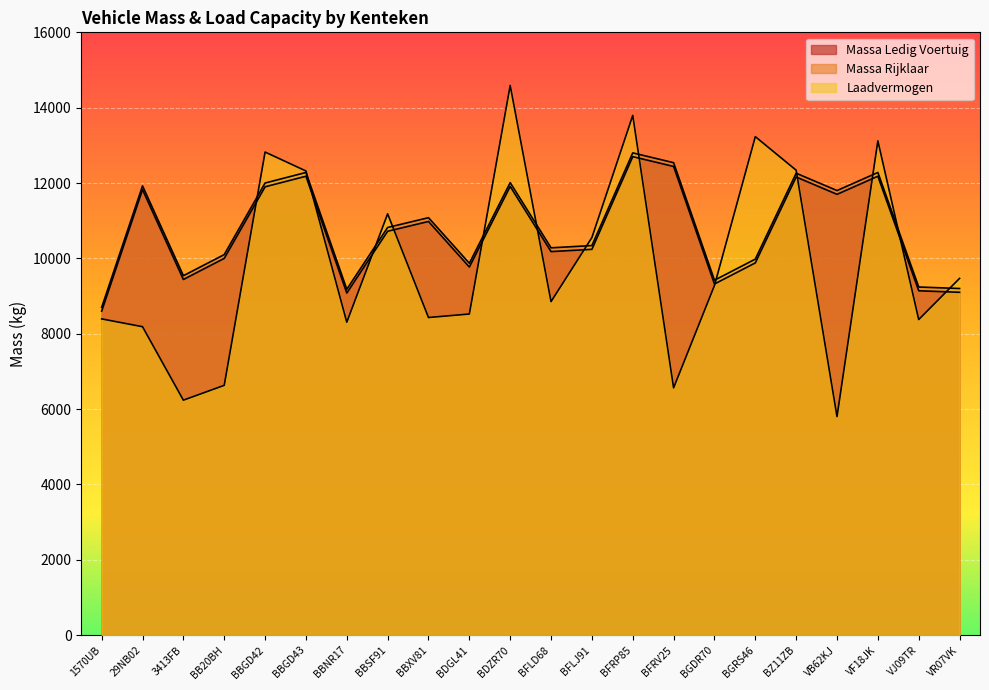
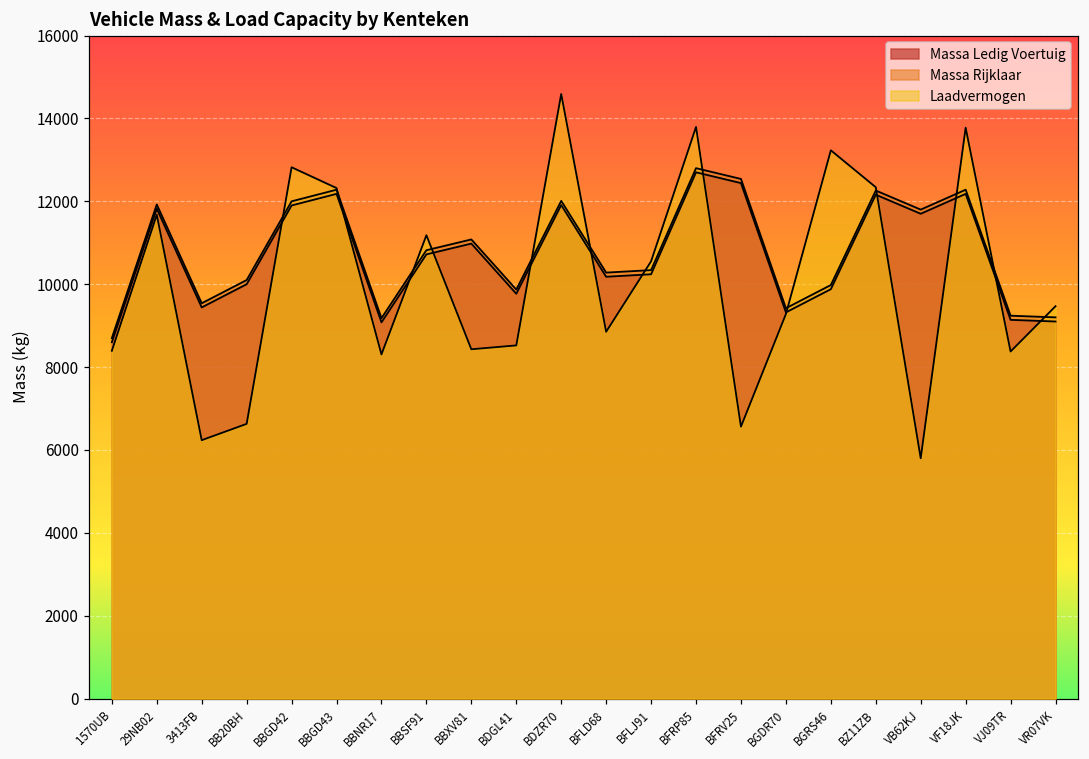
Laadvermogen, 29NB02: 8200 -> 11700
Laadvermogen, VF18JK: 13100 -> 13800
